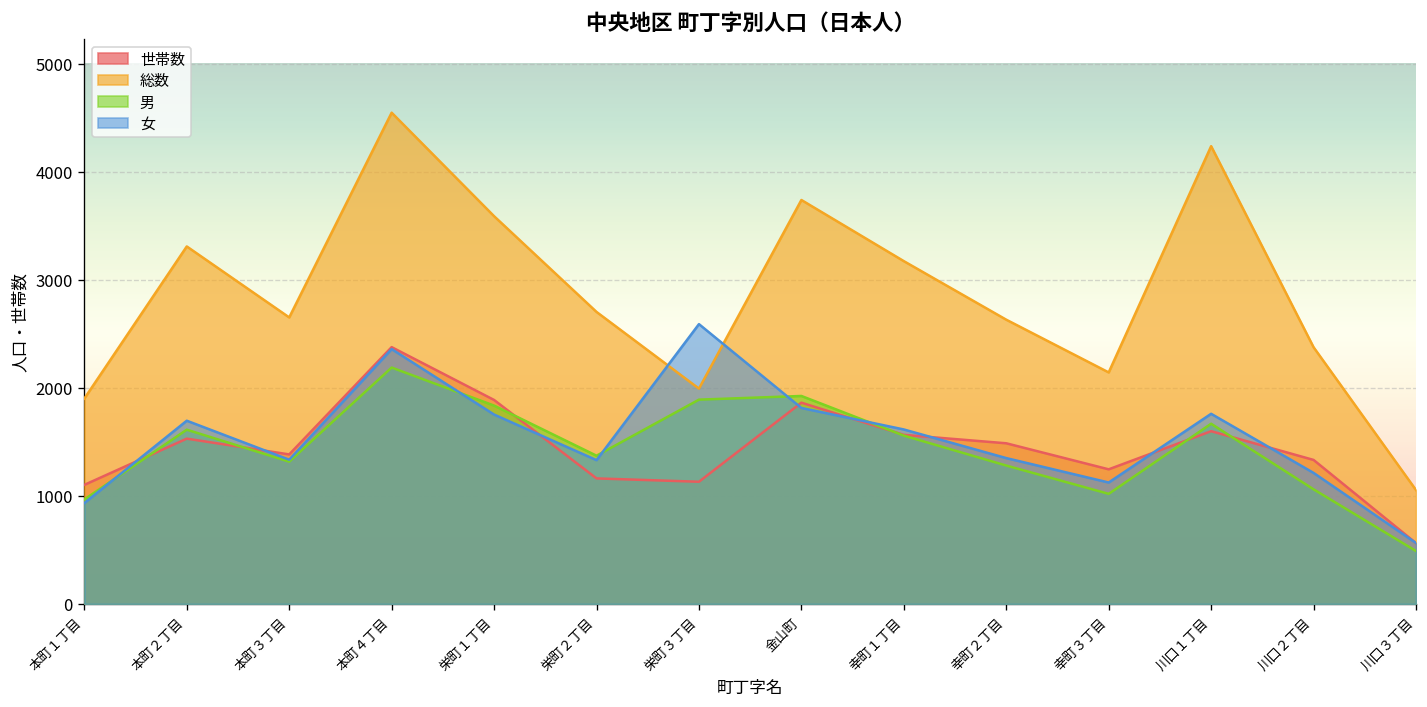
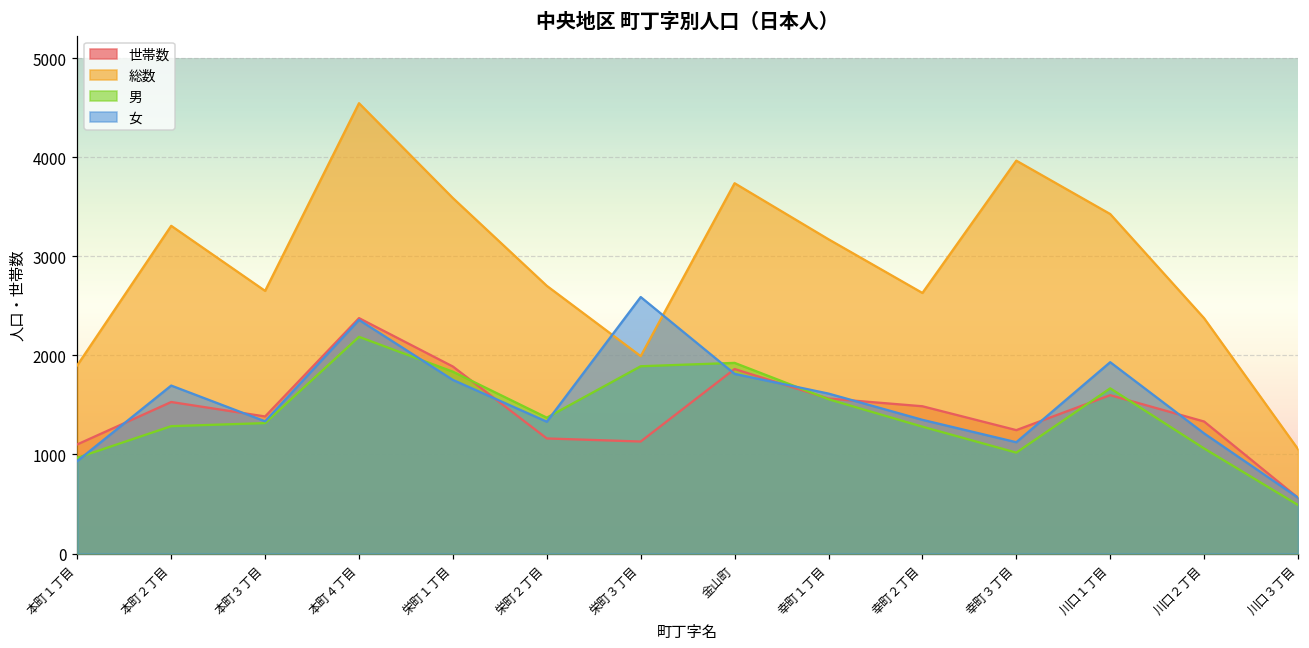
男, 本町２丁目: 1600 -> 1300
総数, 幸町３丁目: 2100 -> 4000
総数, 川口１丁目: 4200 -> 3400
女, 川口１丁目: 1800 -> 1900
